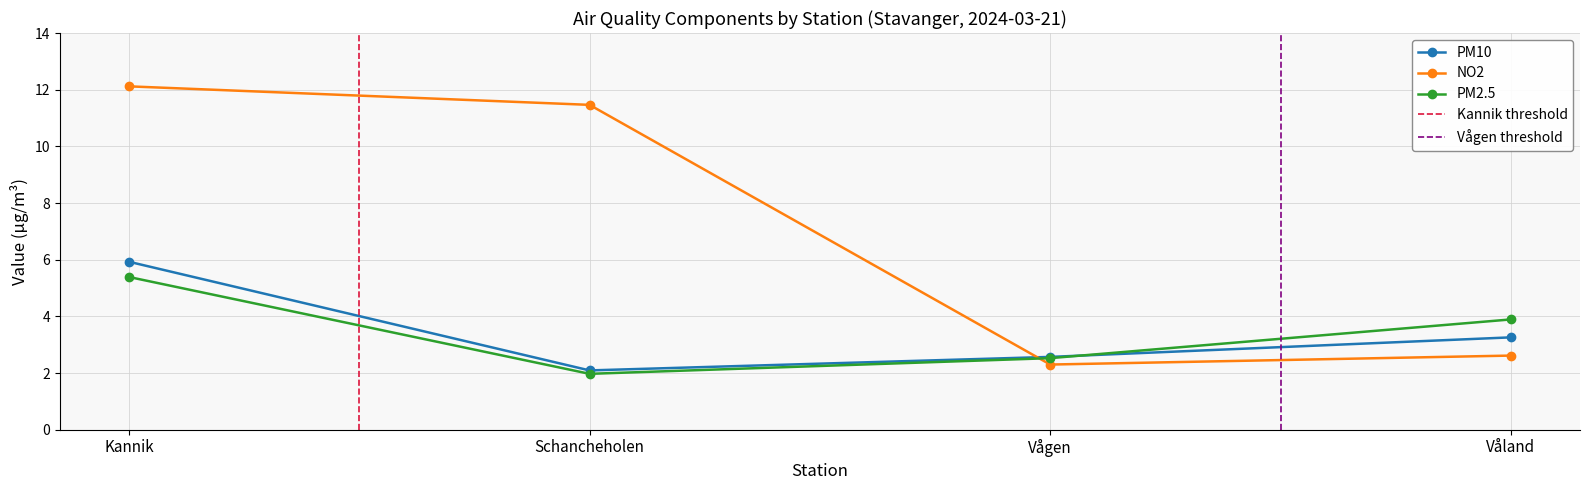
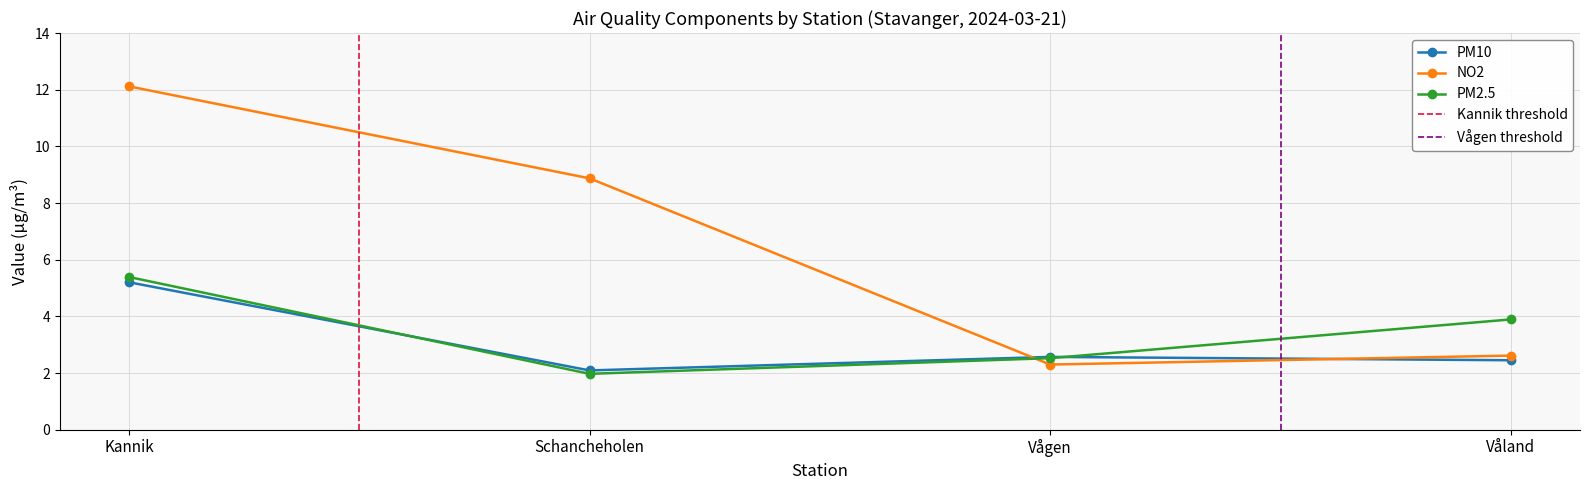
PM10, Kannik: 5.9 -> 5.2
NO2, Schancheholen: 11.5 -> 8.9
PM10, Våland: 3.3 -> 2.5
